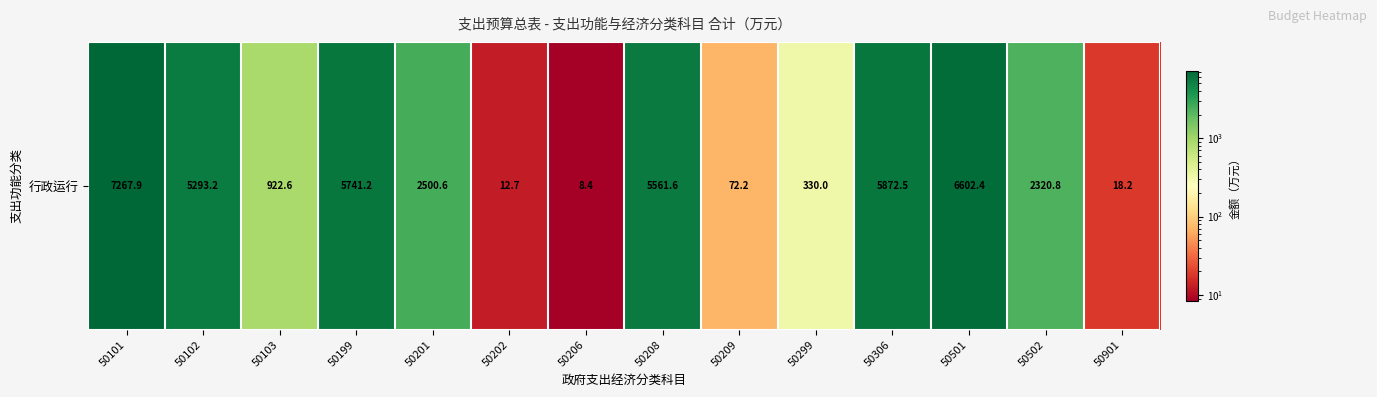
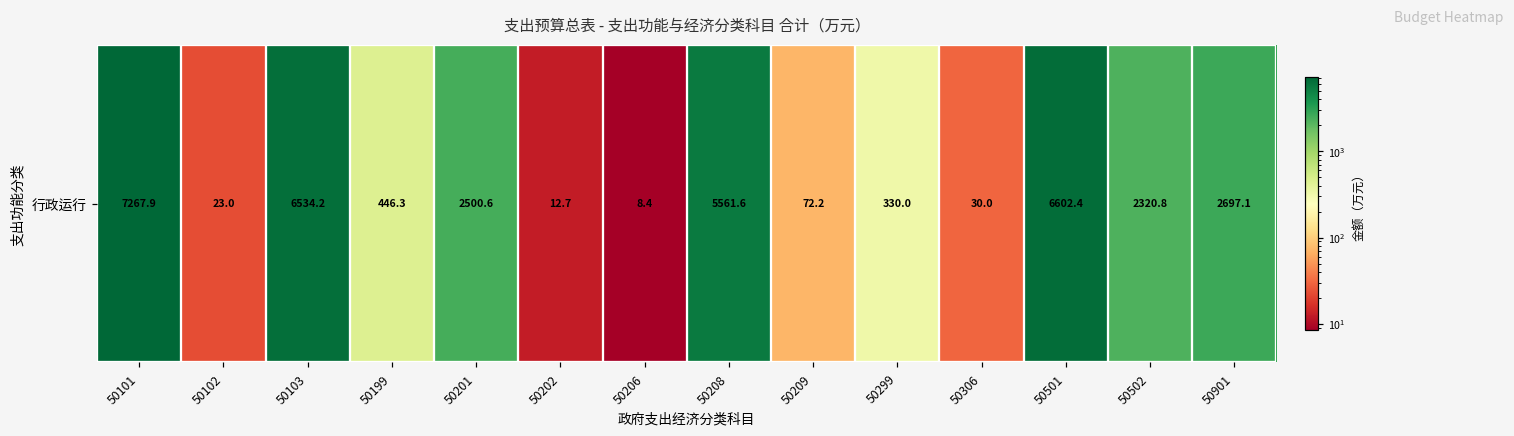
行政运行, 50102: 5293.2 -> 23.0
行政运行, 50103: 922.6 -> 6534.2
行政运行, 50199: 5741.2 -> 446.3
行政运行, 50306: 5872.5 -> 30.0
行政运行, 50901: 18.2 -> 2697.1
